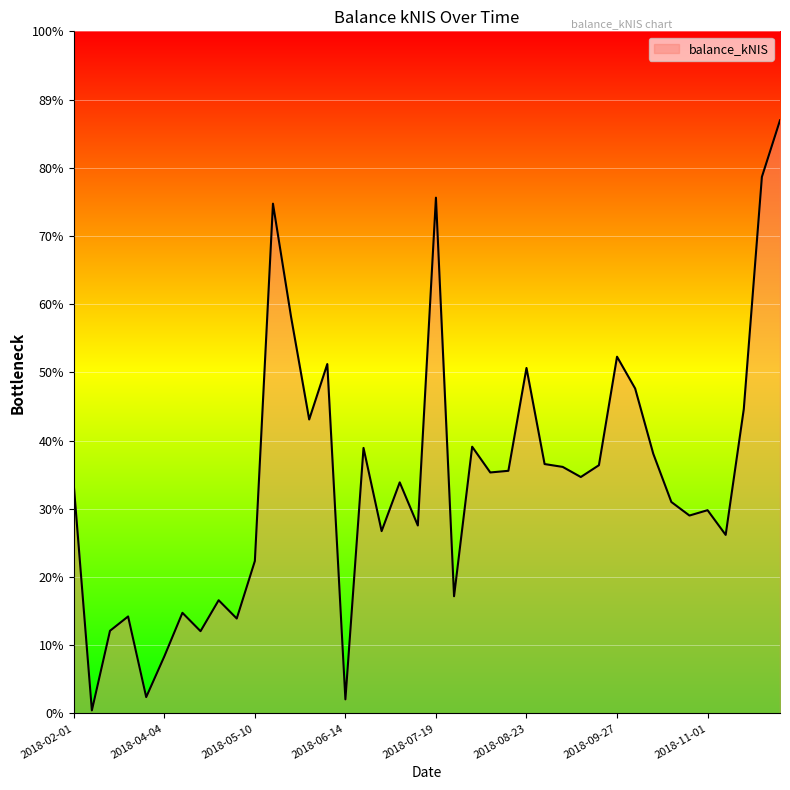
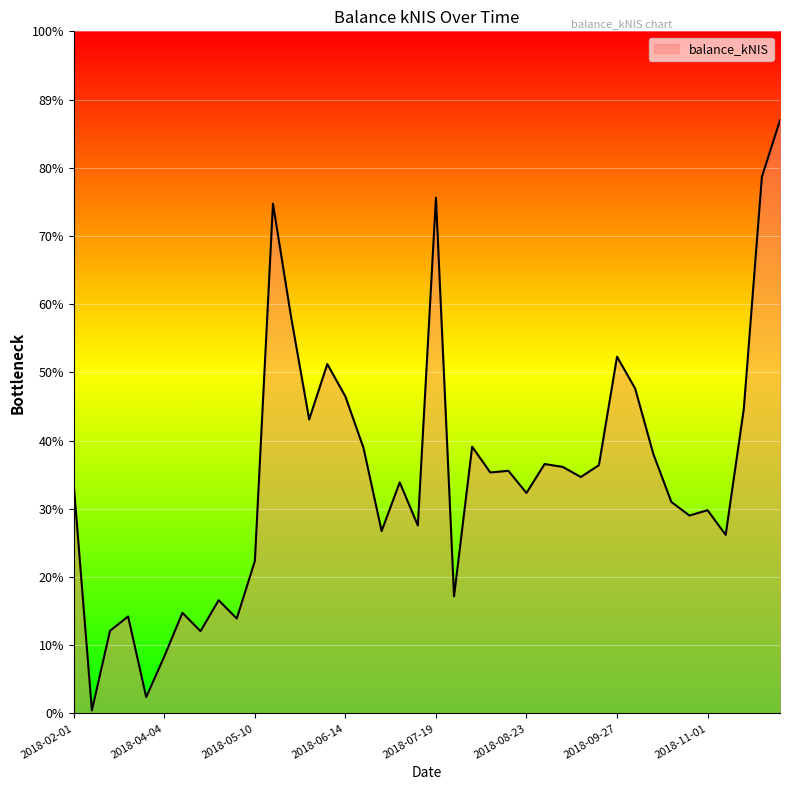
2018-06-14: 2% -> 46%
2018-08-23: 51% -> 32%
